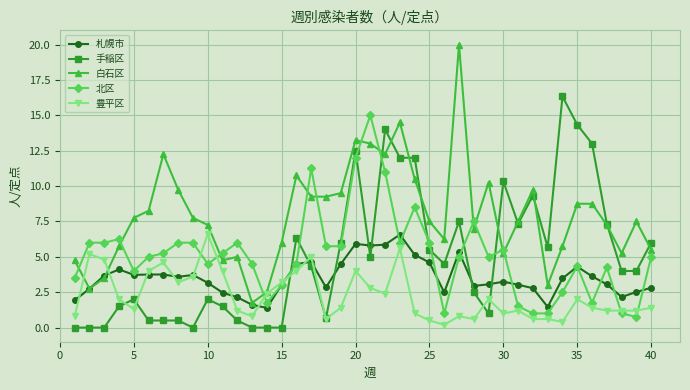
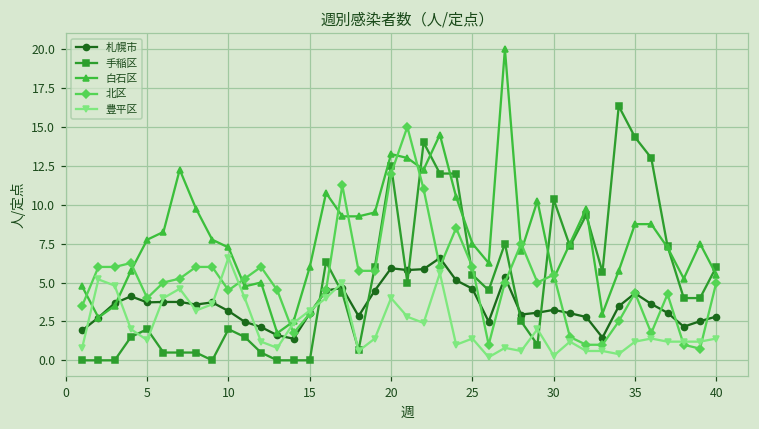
豊平区, 25: 0.5 -> 1.4
豊平区, 30: 1.0 -> 0.3
豊平区, 35: 2.0 -> 1.2
